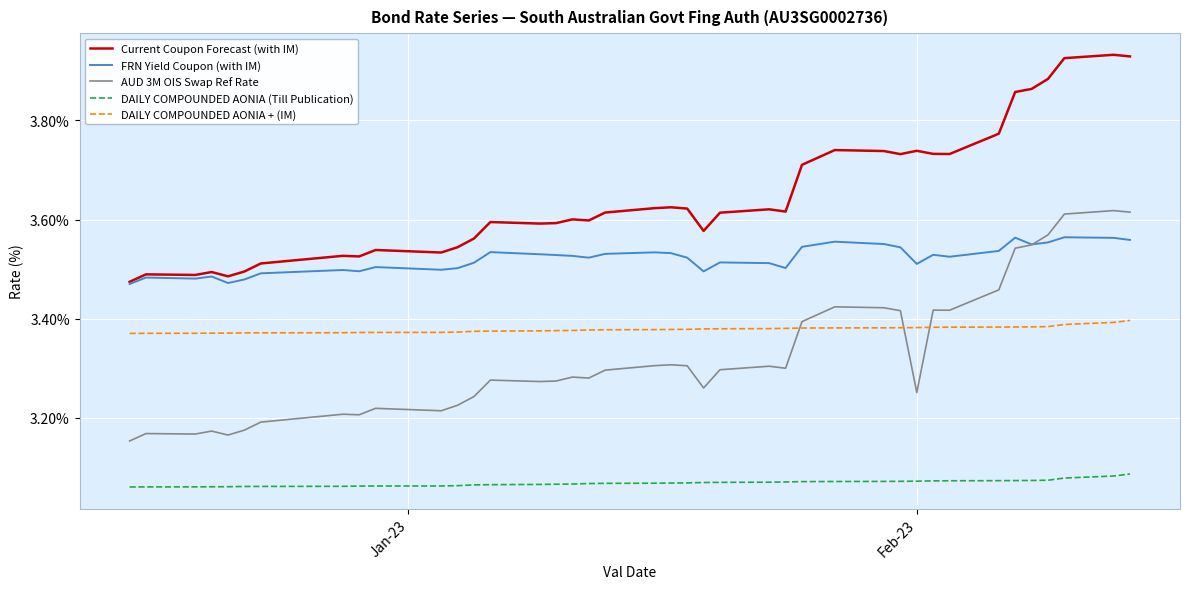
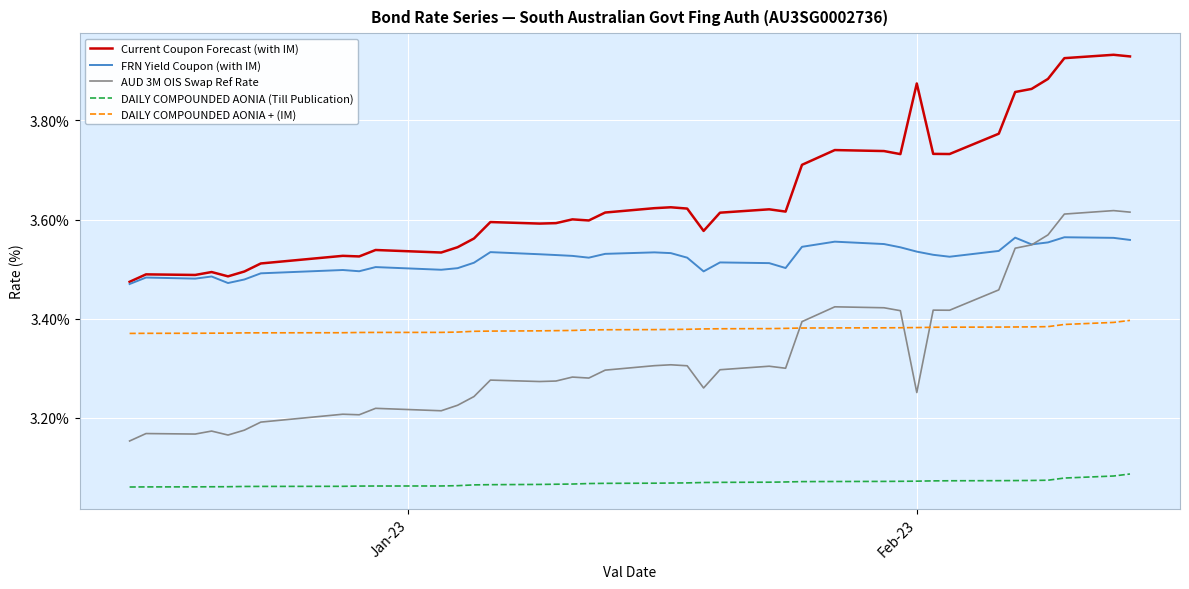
Current Coupon Forecast (with IM), Feb-23: 3.74% -> 3.87%
FRN Yield Coupon (with IM), Feb-23: 3.51% -> 3.54%
